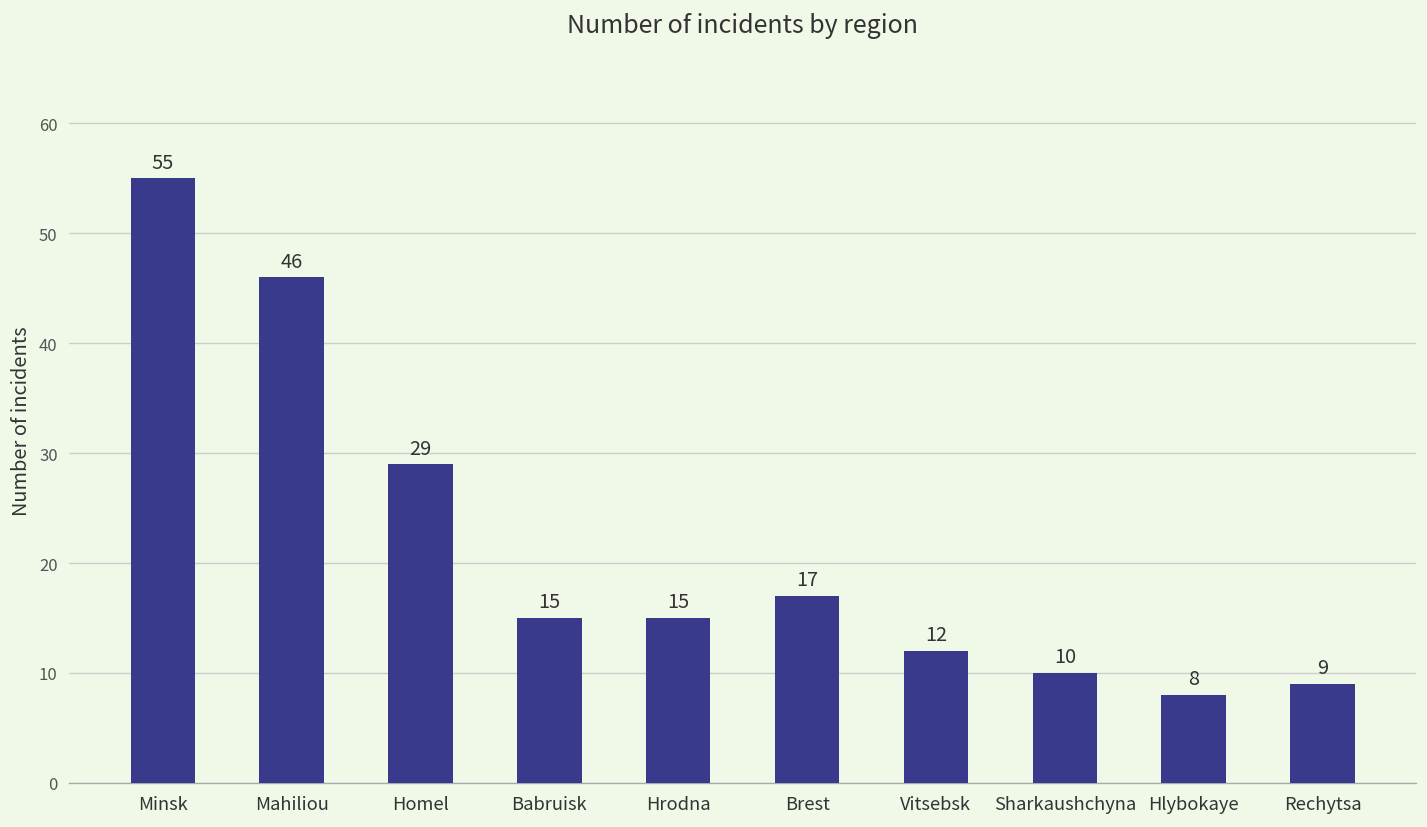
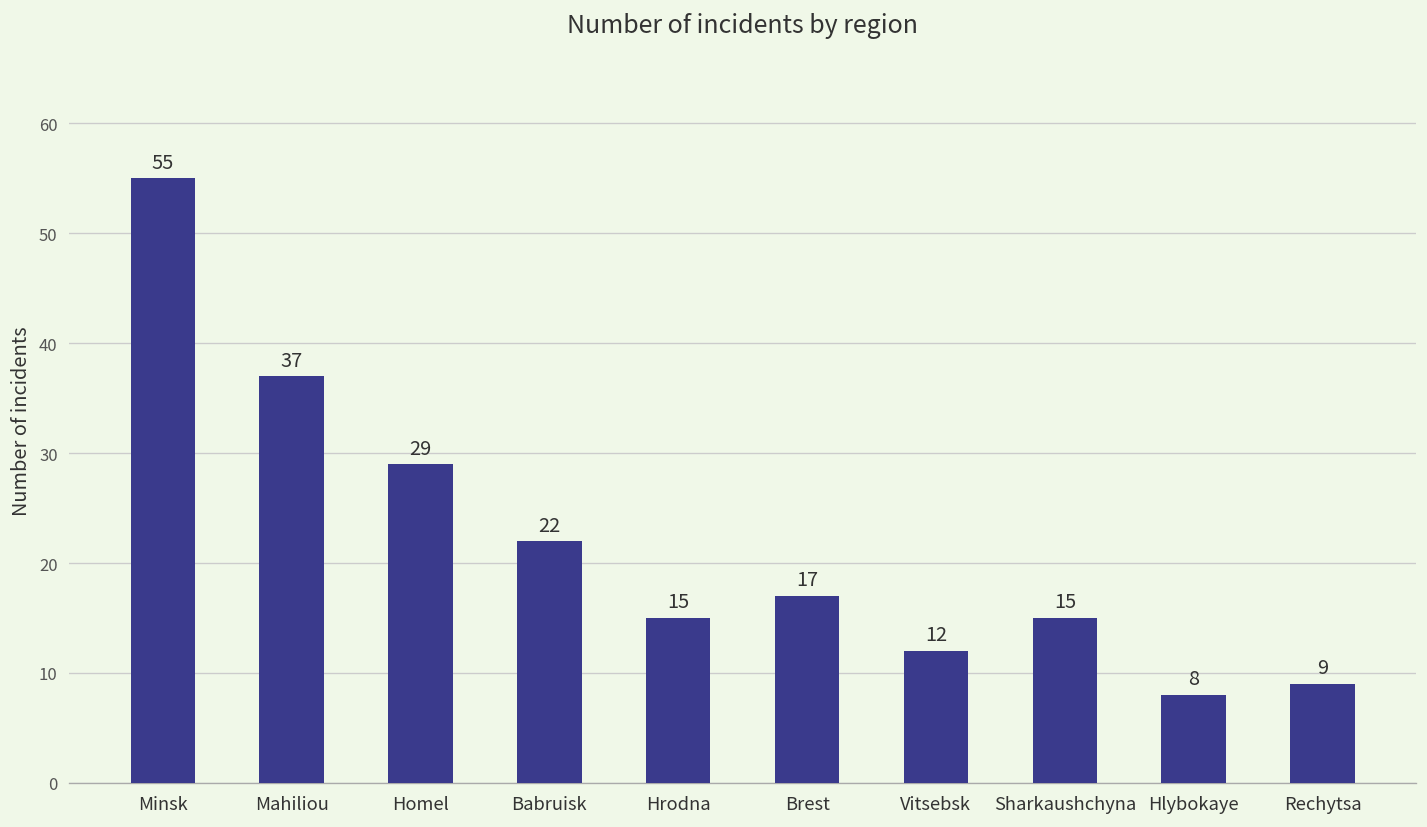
Mahiliou: 46 -> 37
Babruisk: 15 -> 22
Sharkaushchyna: 10 -> 15
